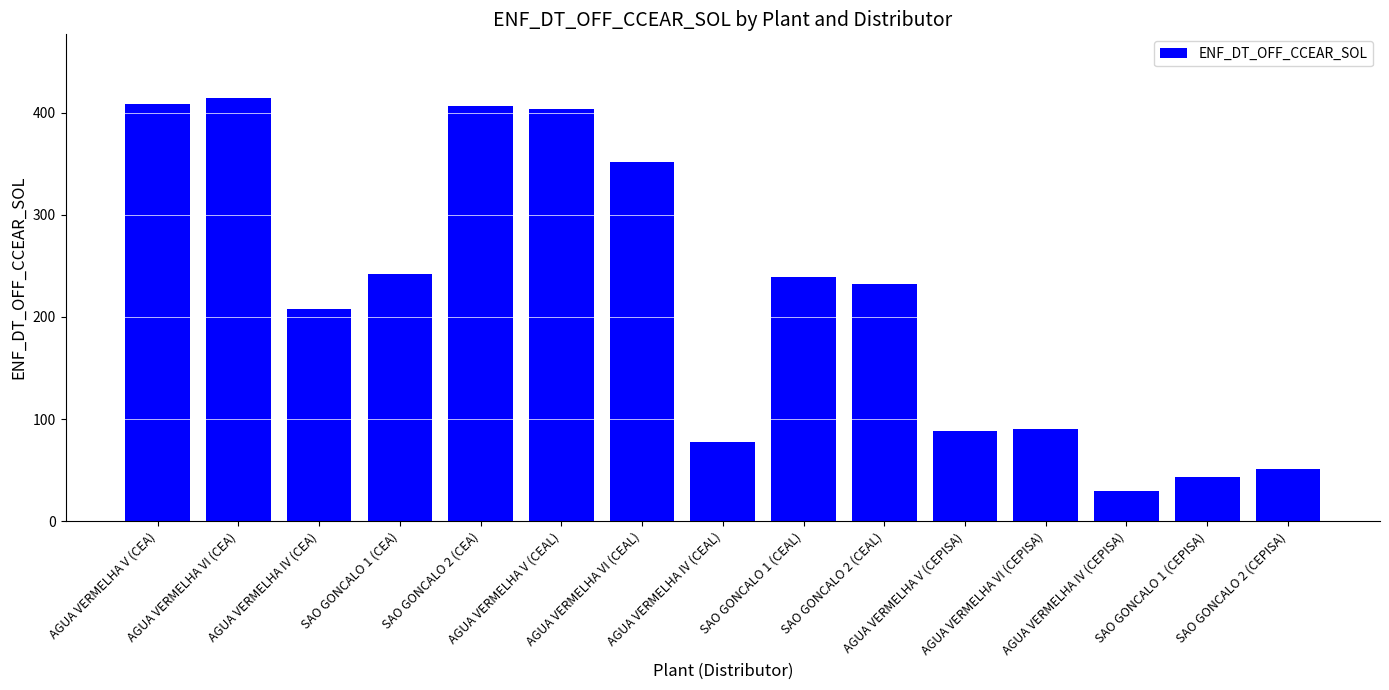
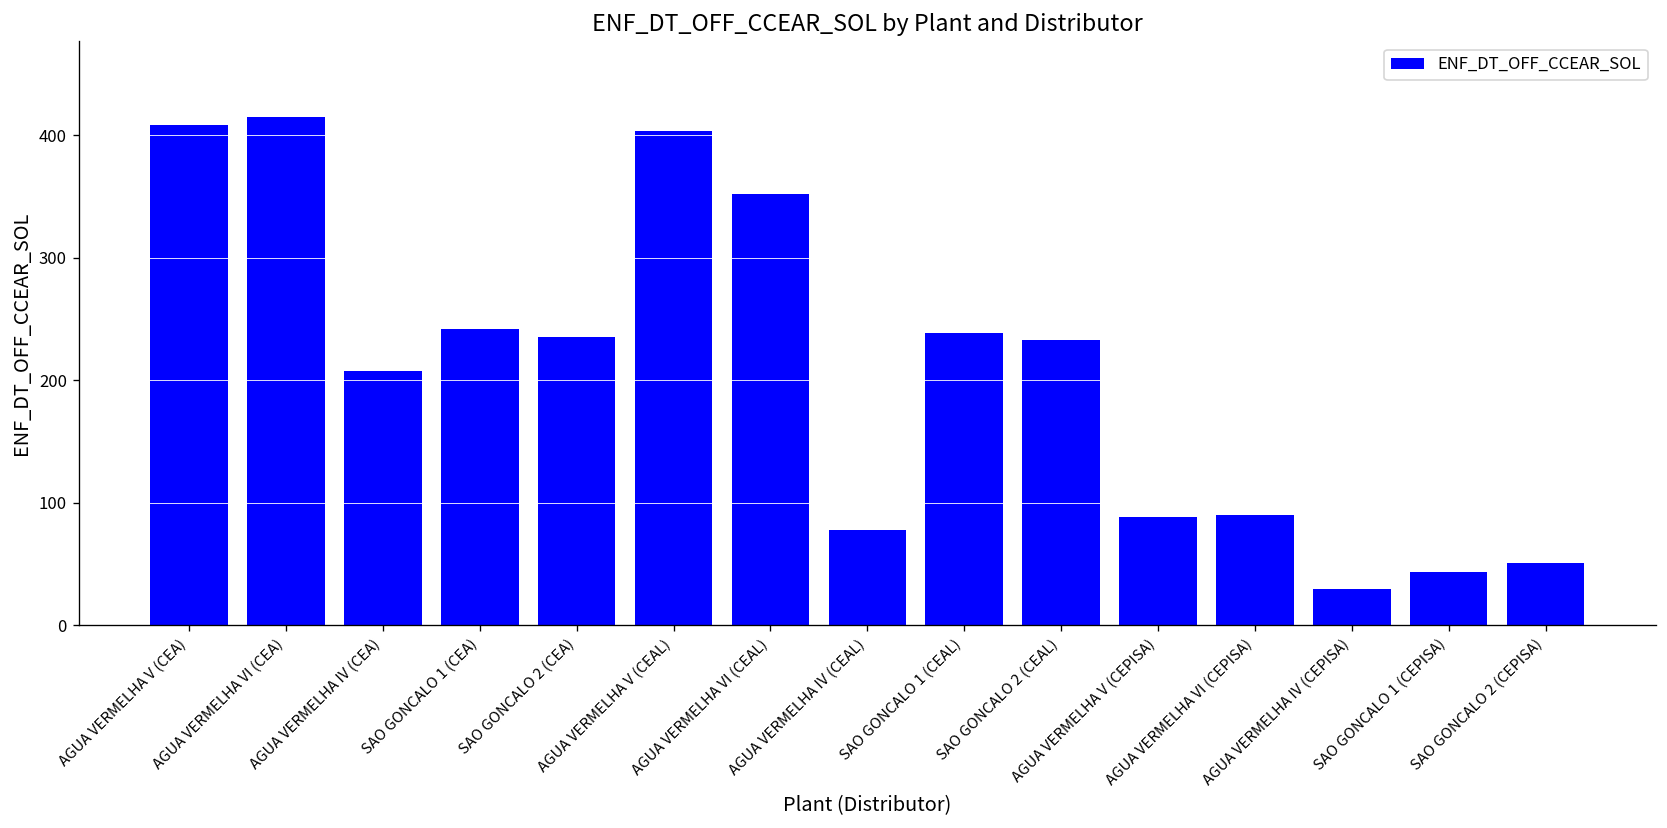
SAO GONCALO 2 (CEA): 406 -> 236
